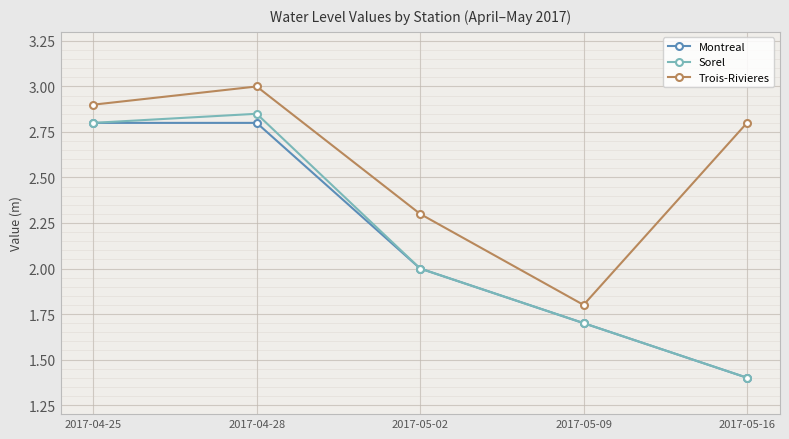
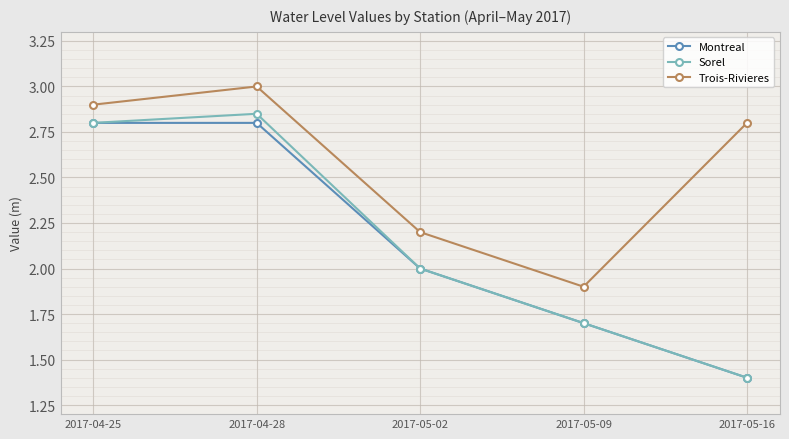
Trois-Rivieres, 2017-05-02: 2.3 -> 2.2
Trois-Rivieres, 2017-05-09: 1.8 -> 1.9
